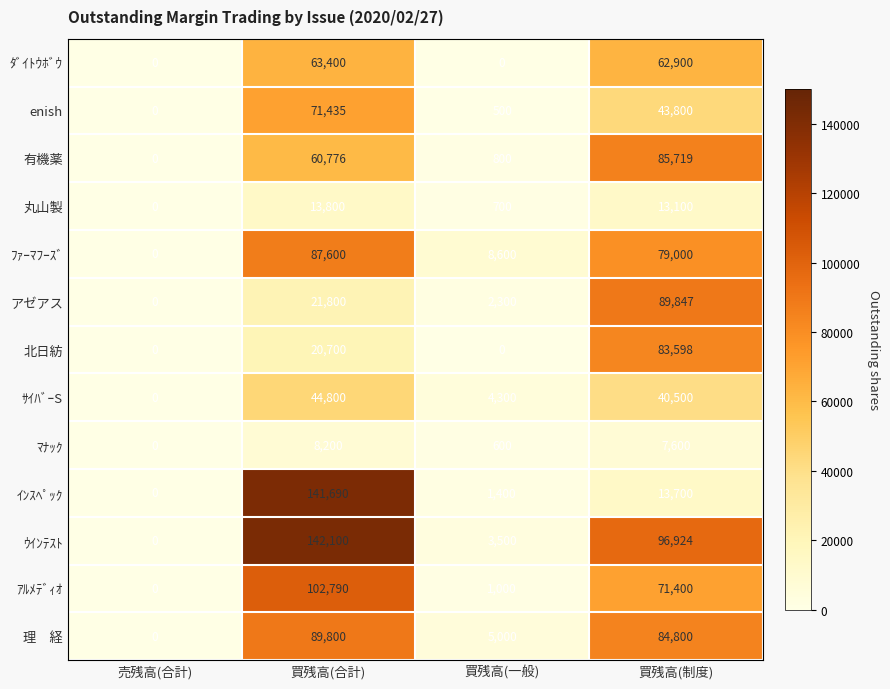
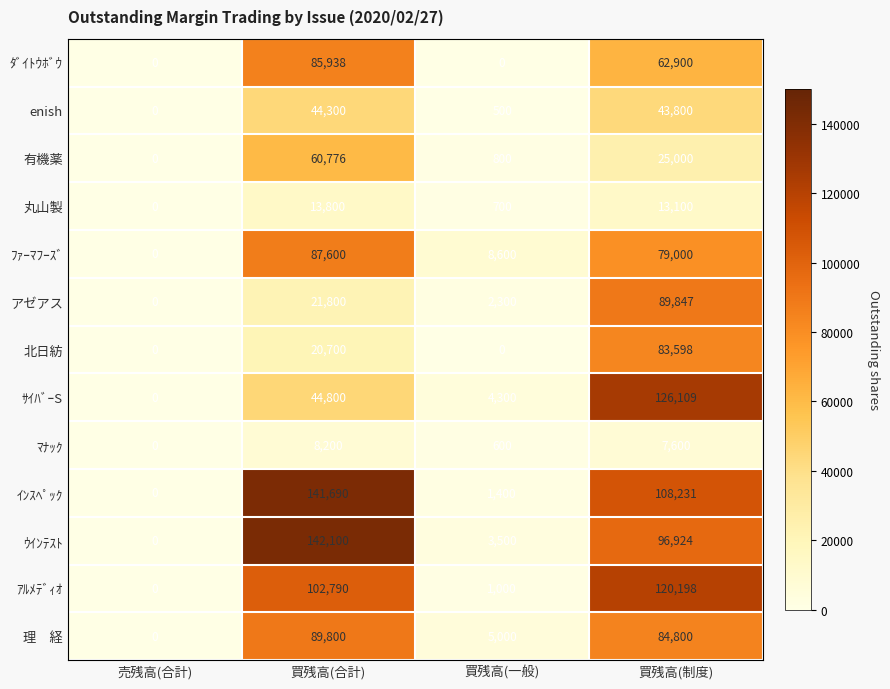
ﾀﾞｲﾄｳﾎﾞｳ, 買残高(合計): 63,400 -> 85,938
enish, 買残高(合計): 71,435 -> 44,300
有機薬, 買残高(制度): 85,719 -> 25,000
ｻｲﾊﾞｰS, 買残高(制度): 40,500 -> 126,109
ｲﾝｽﾍﾟｯｸ, 買残高(制度): 13,700 -> 108,231
ｱﾙﾒﾃﾞｨｵ, 買残高(制度): 71,400 -> 120,198
